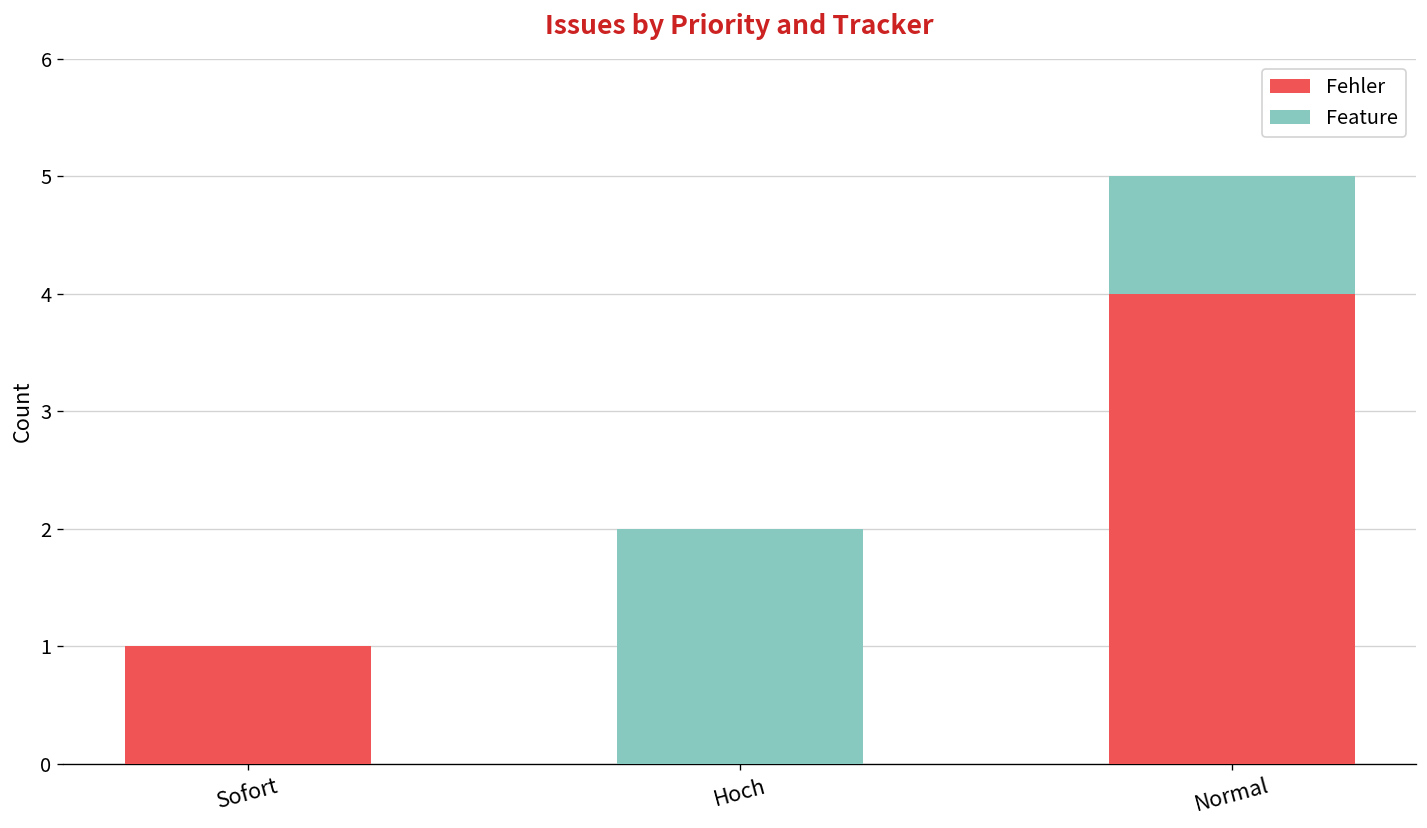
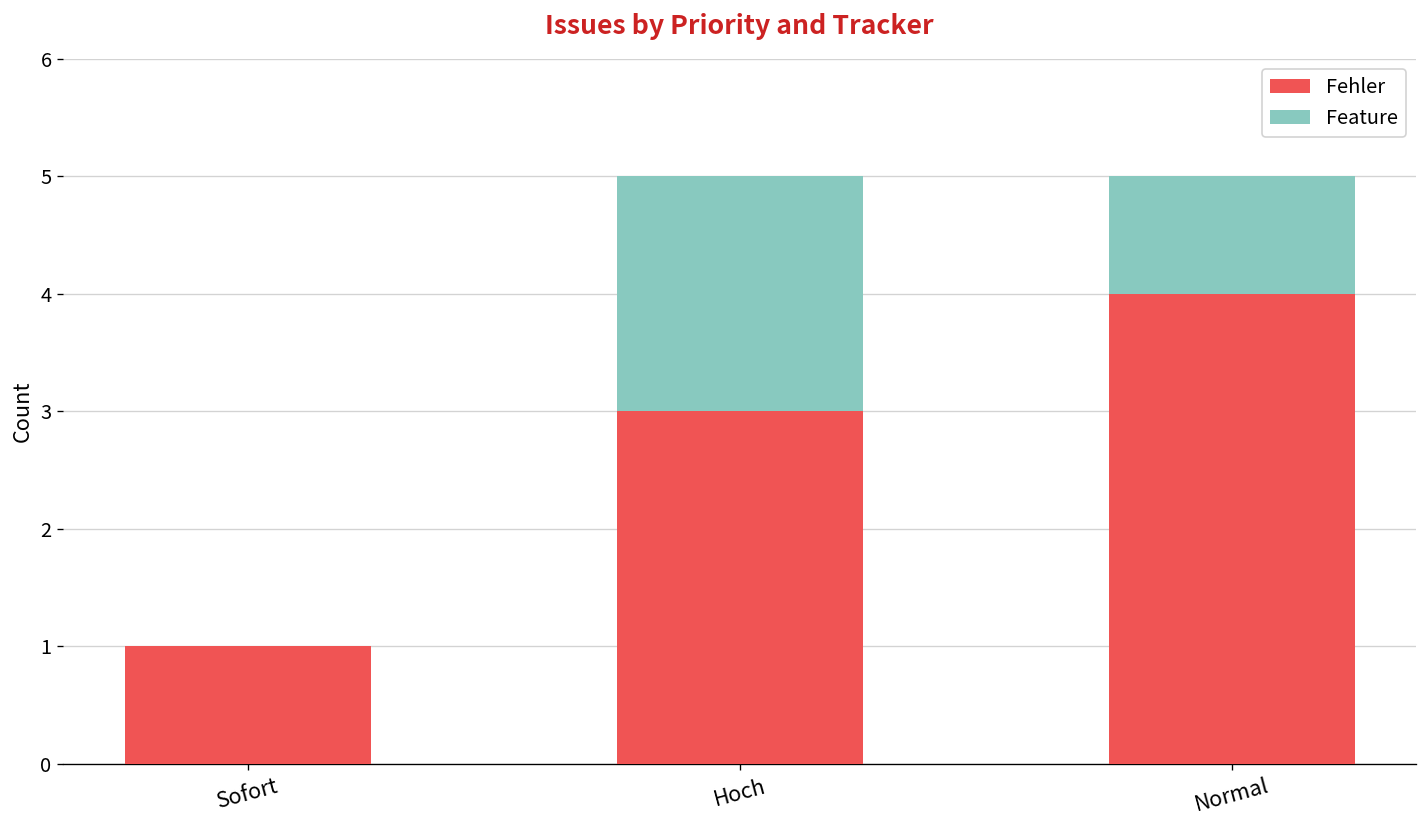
Fehler, Hoch: 0 -> 3
